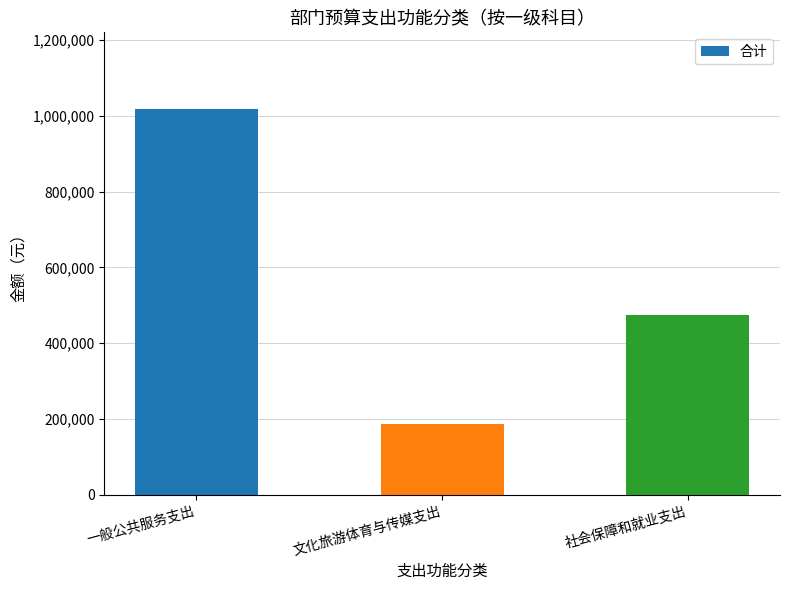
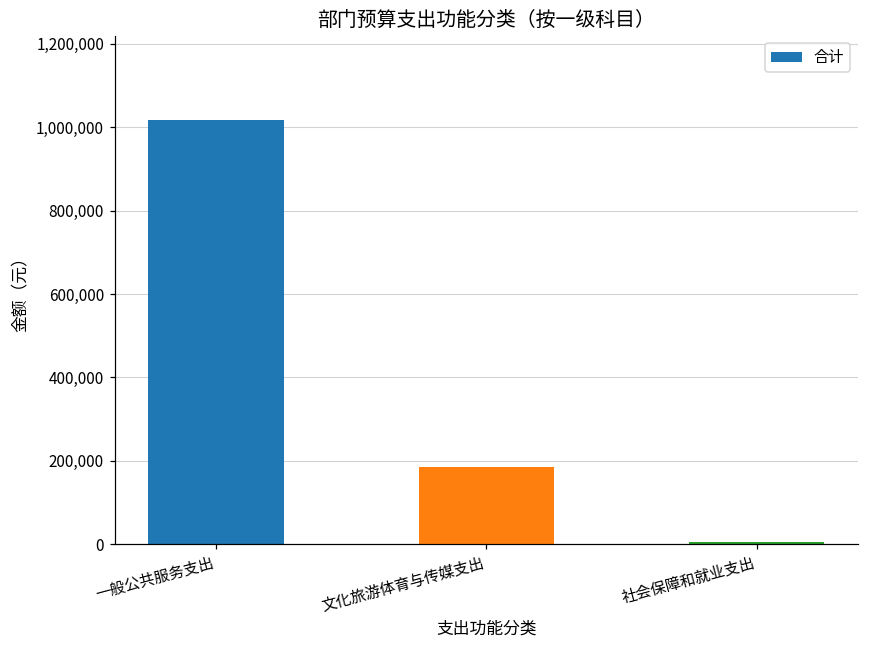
社会保障和就业支出: 470,000 -> 0
